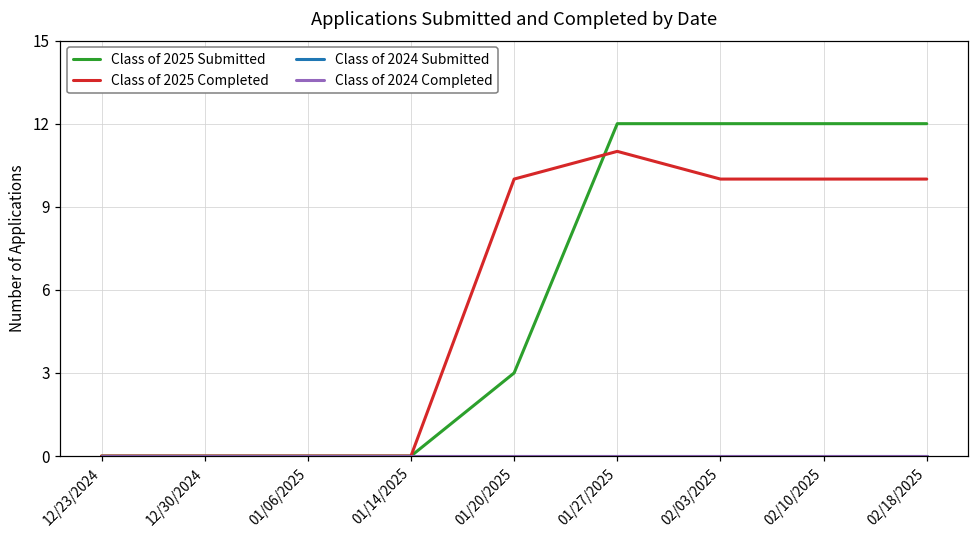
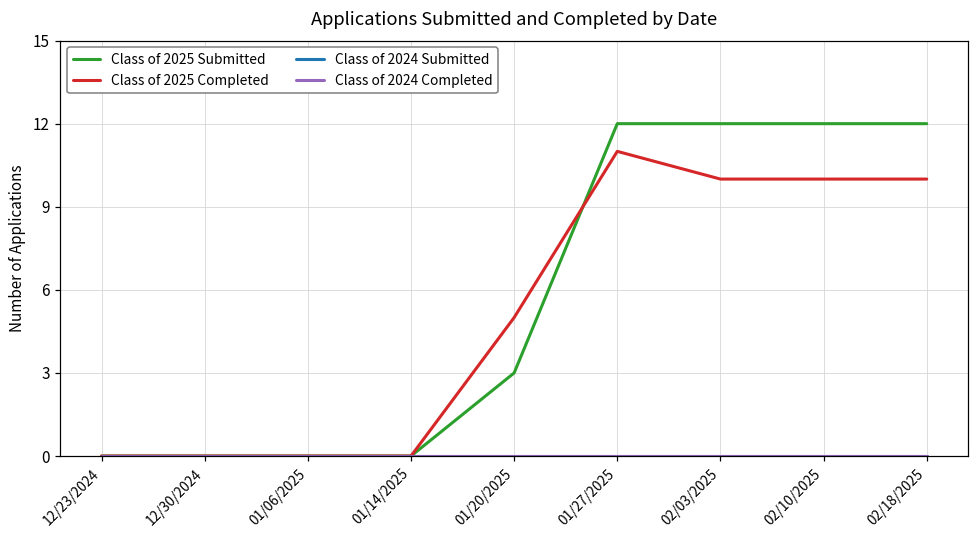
Class of 2025 Completed, 01/20/2025: 10 -> 5
